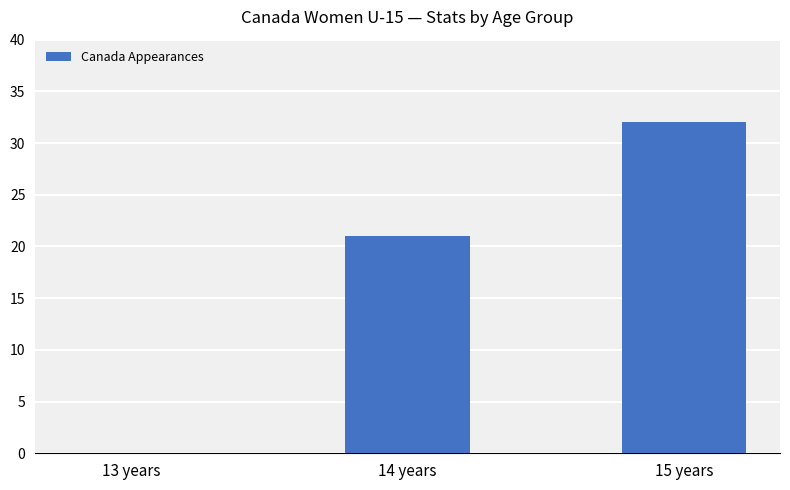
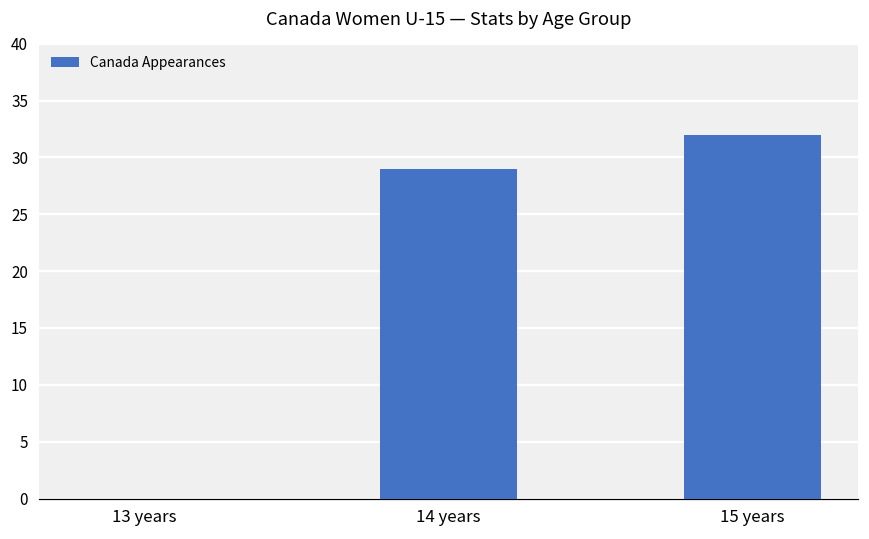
14 years: 21 -> 29
